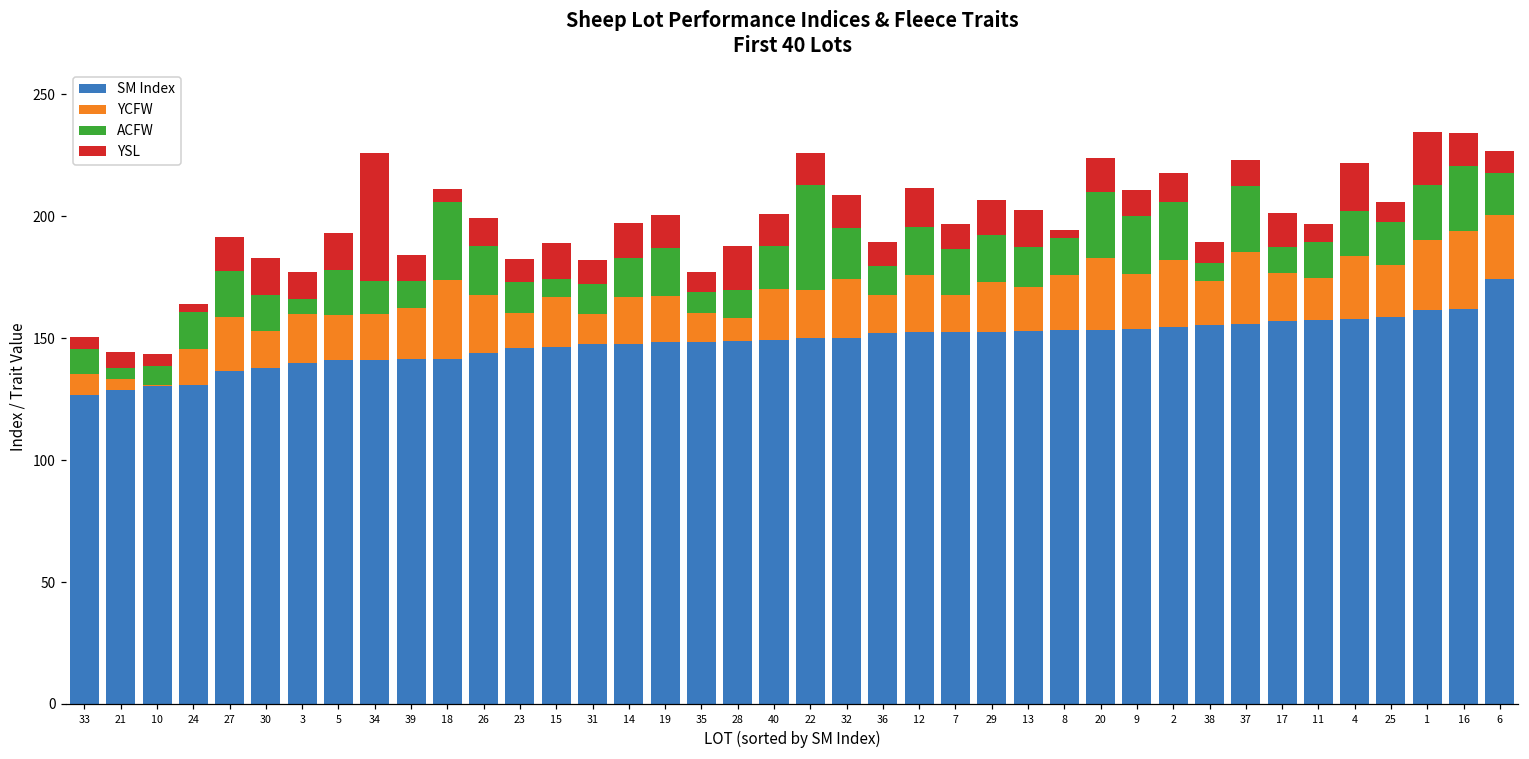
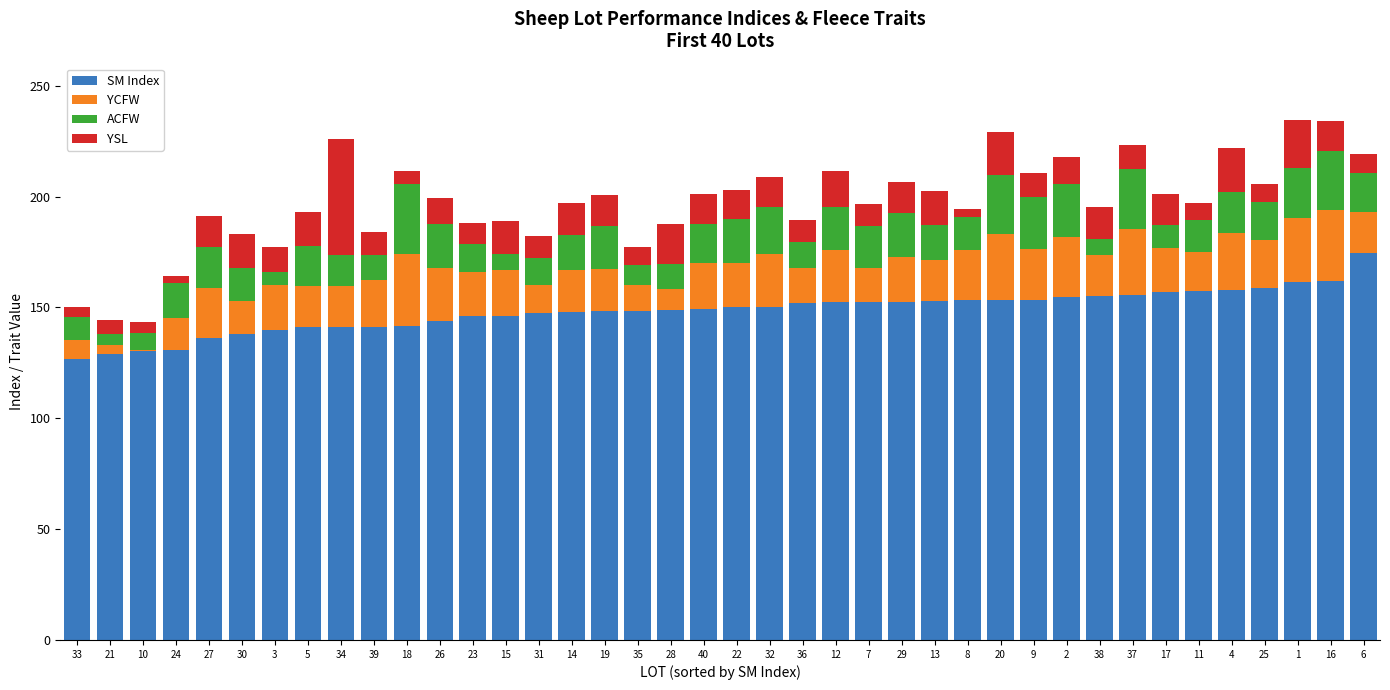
YCFW, 23: 14 -> 20
ACFW, 22: 43 -> 20
YSL, 20: 14 -> 19
YSL, 38: 9 -> 15
YCFW, 6: 26 -> 19
